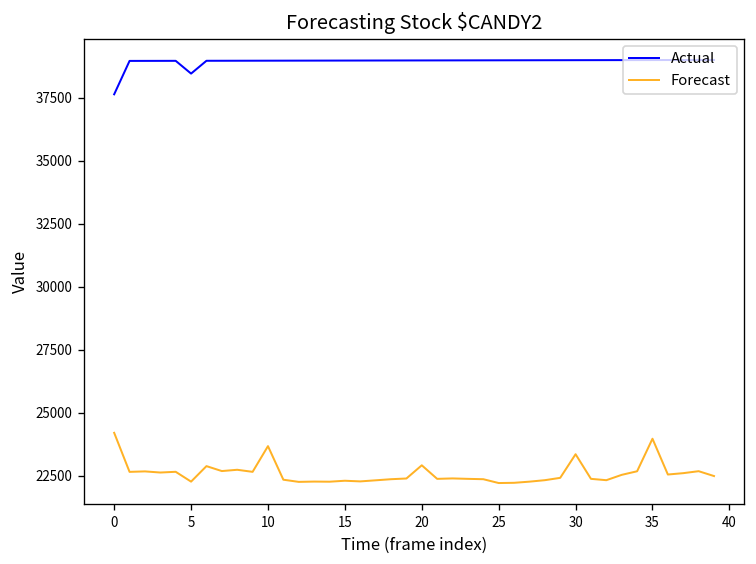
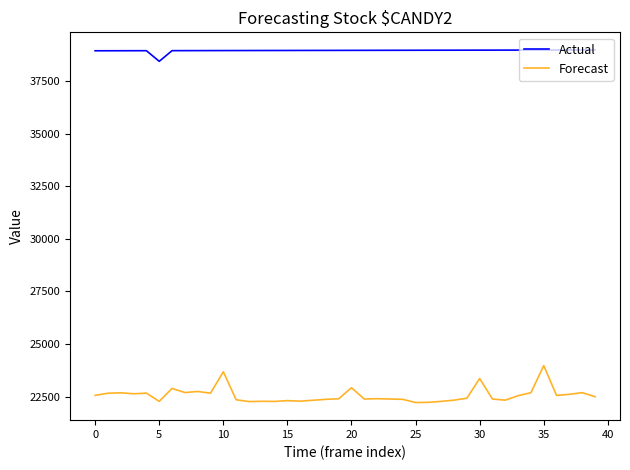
Actual, 0: 37600 -> 39000
Forecast, 0: 24200 -> 22600
